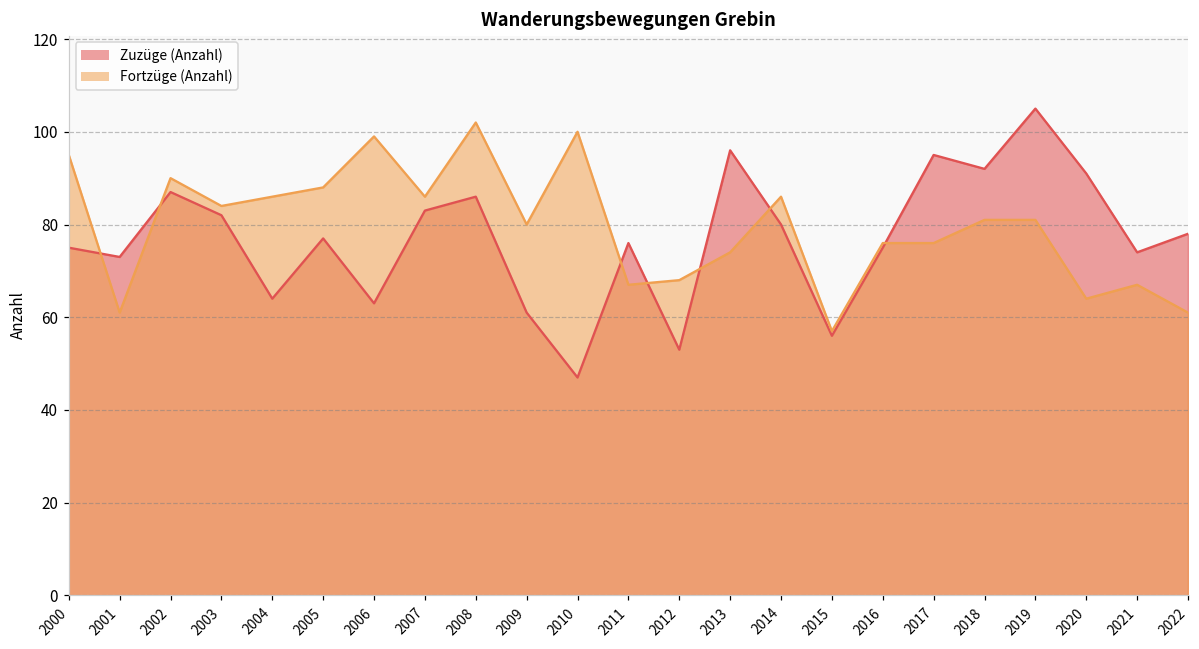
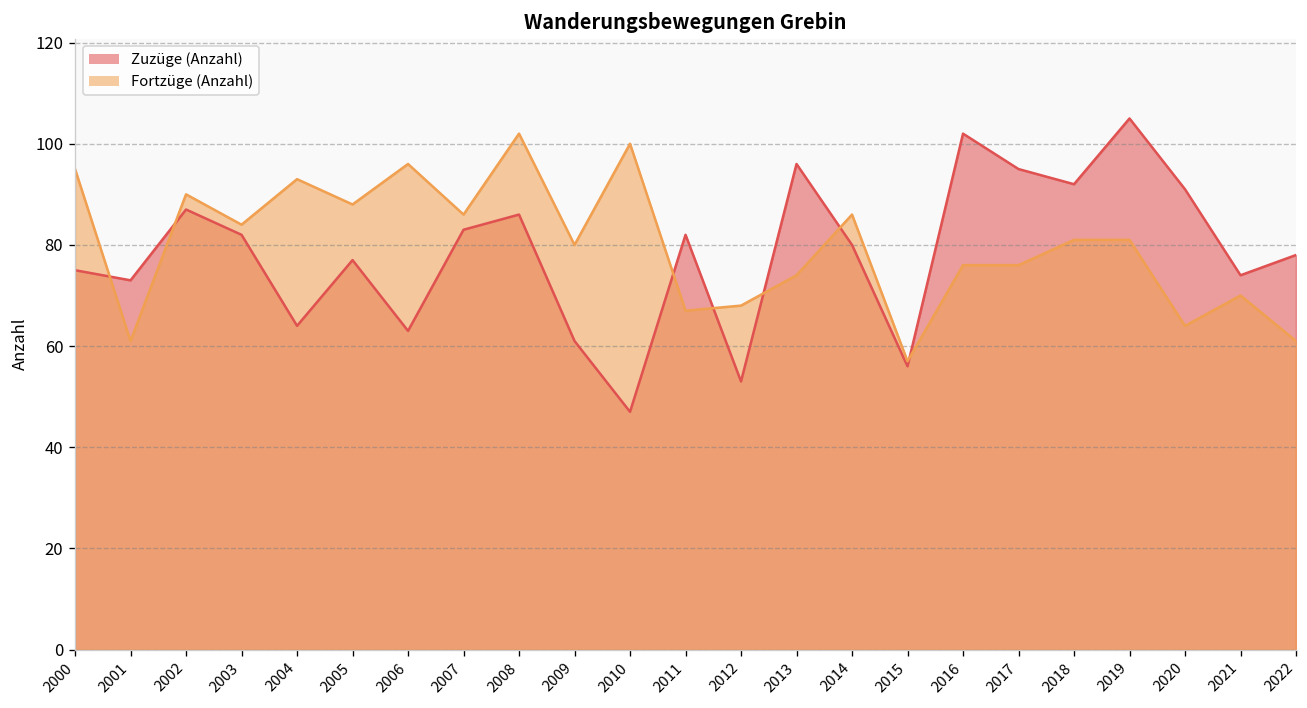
Fortzüge (Anzahl), 2004: 86 -> 93
Fortzüge (Anzahl), 2006: 99 -> 96
Zuzüge (Anzahl), 2011: 76 -> 82
Zuzüge (Anzahl), 2016: 75 -> 102
Fortzüge (Anzahl), 2021: 67 -> 70
